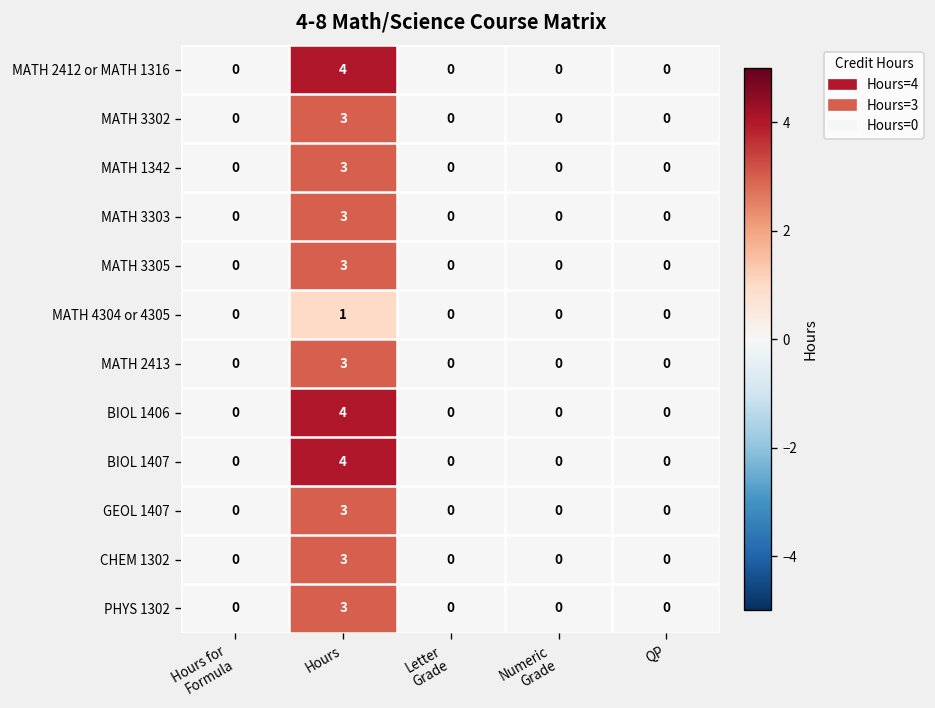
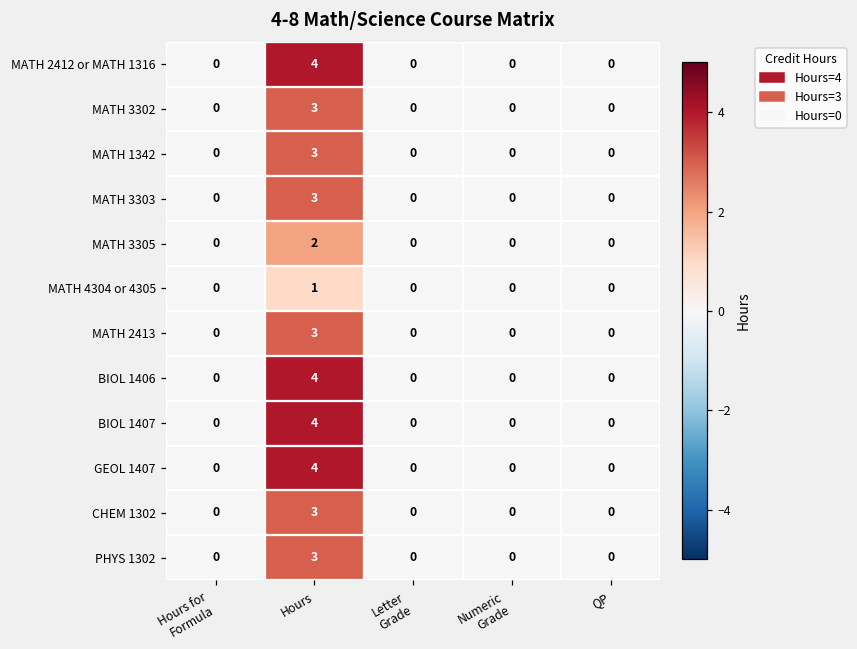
MATH 3305, Hours: 3 -> 2
GEOL 1407, Hours: 3 -> 4
